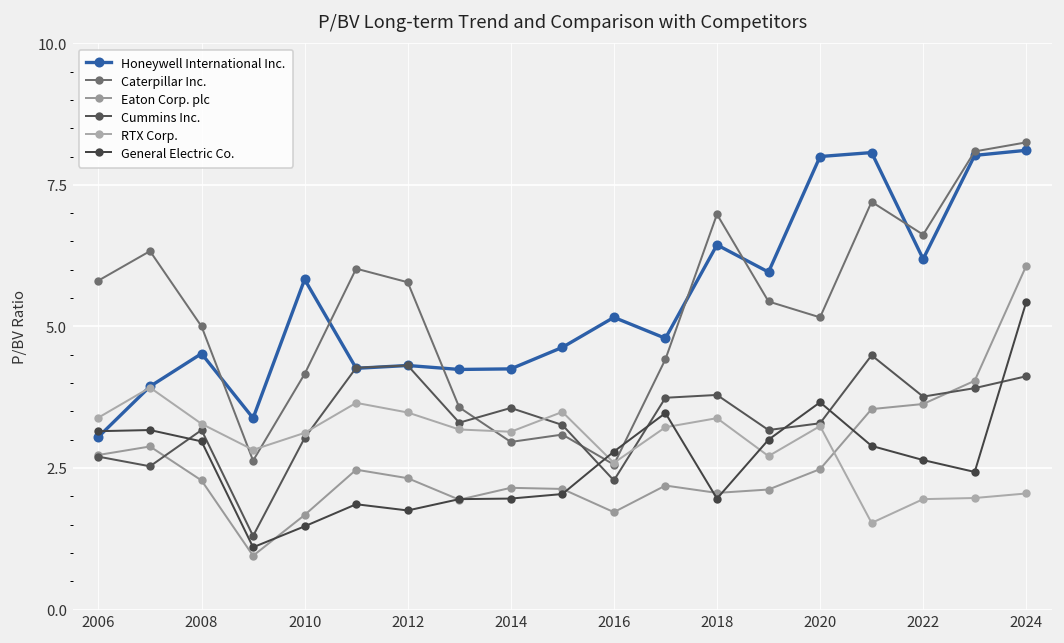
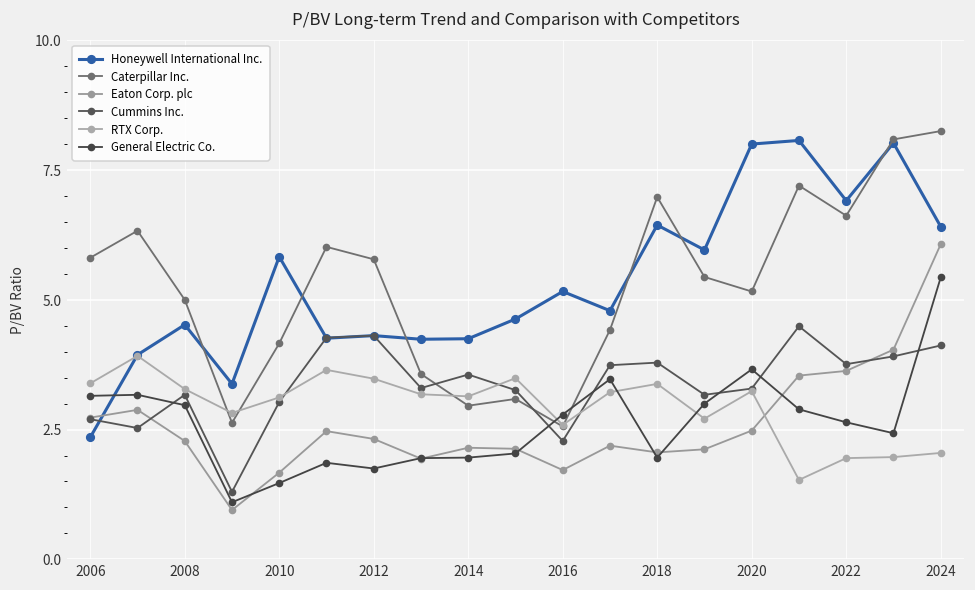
Honeywell International Inc., 2006: 3.1 -> 2.4
Honeywell International Inc., 2022: 6.2 -> 6.9
Honeywell International Inc., 2024: 8.1 -> 6.4
